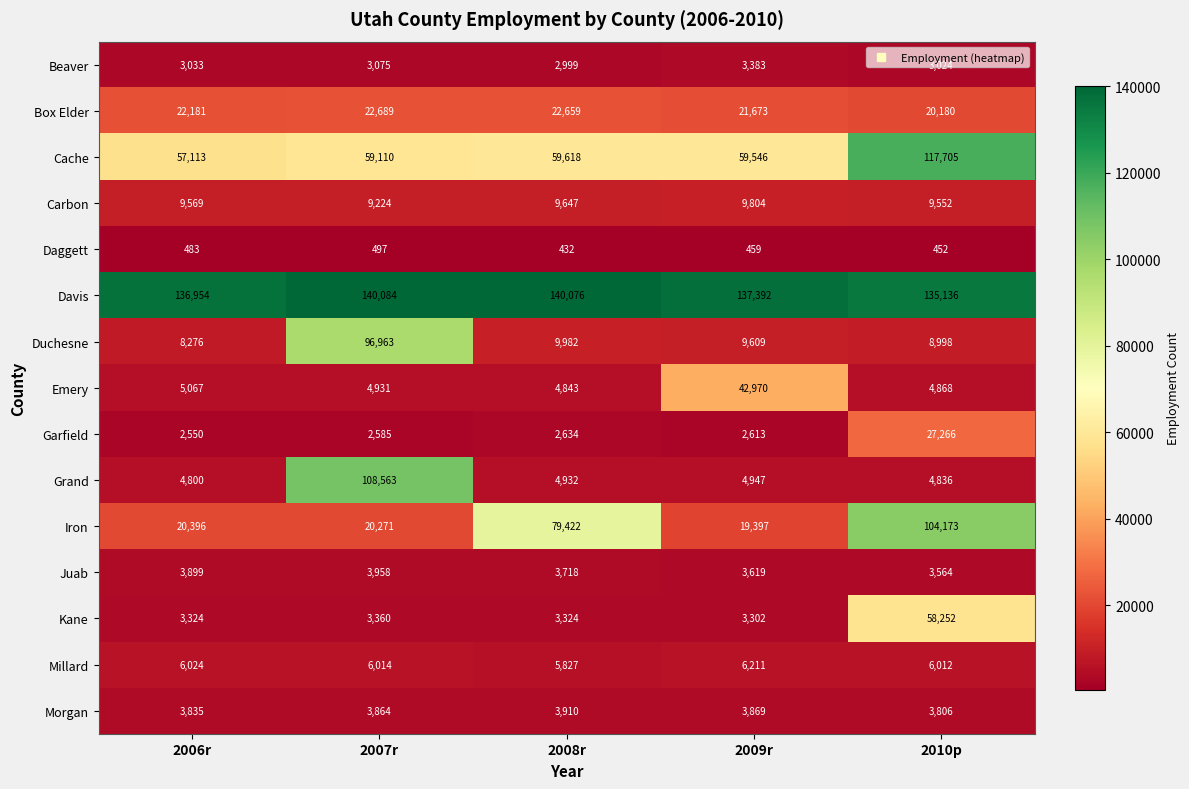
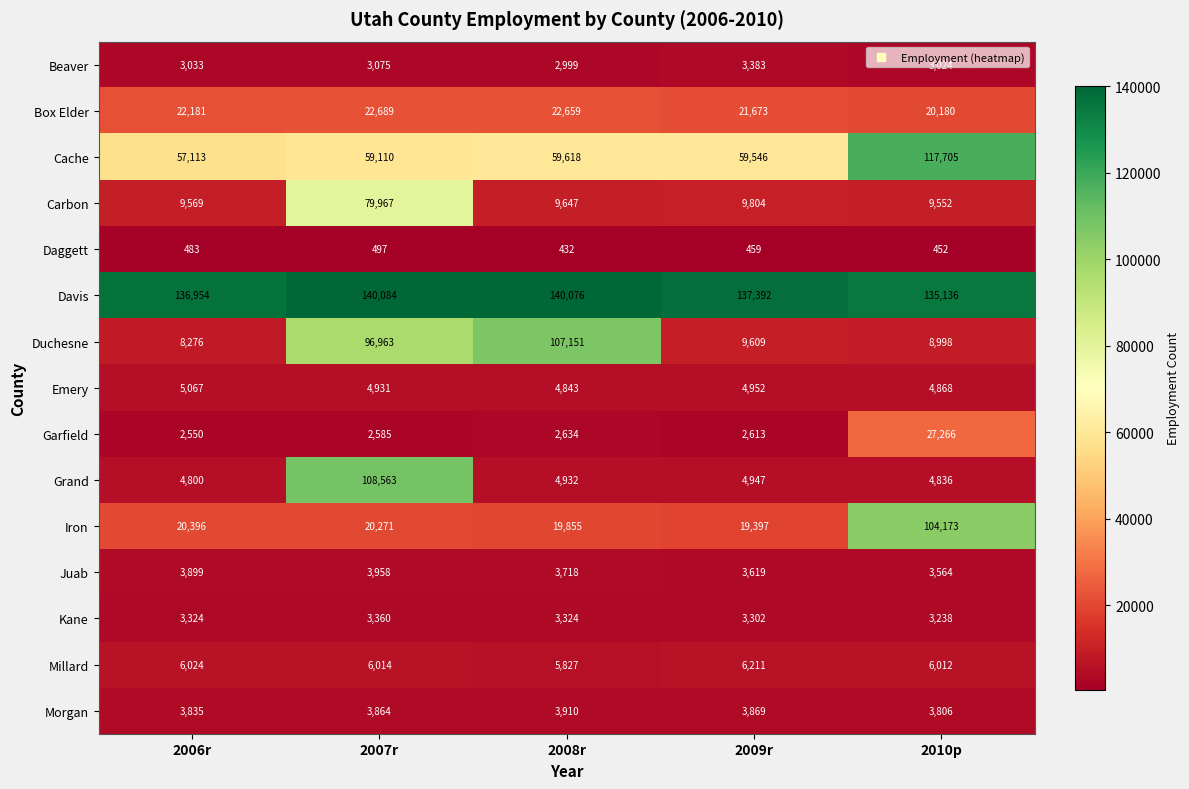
Carbon, 2007r: 9,224 -> 79,967
Duchesne, 2008r: 9,982 -> 107,151
Emery, 2009r: 42,970 -> 4,952
Iron, 2008r: 79,422 -> 19,855
Kane, 2010p: 58,252 -> 3,238
